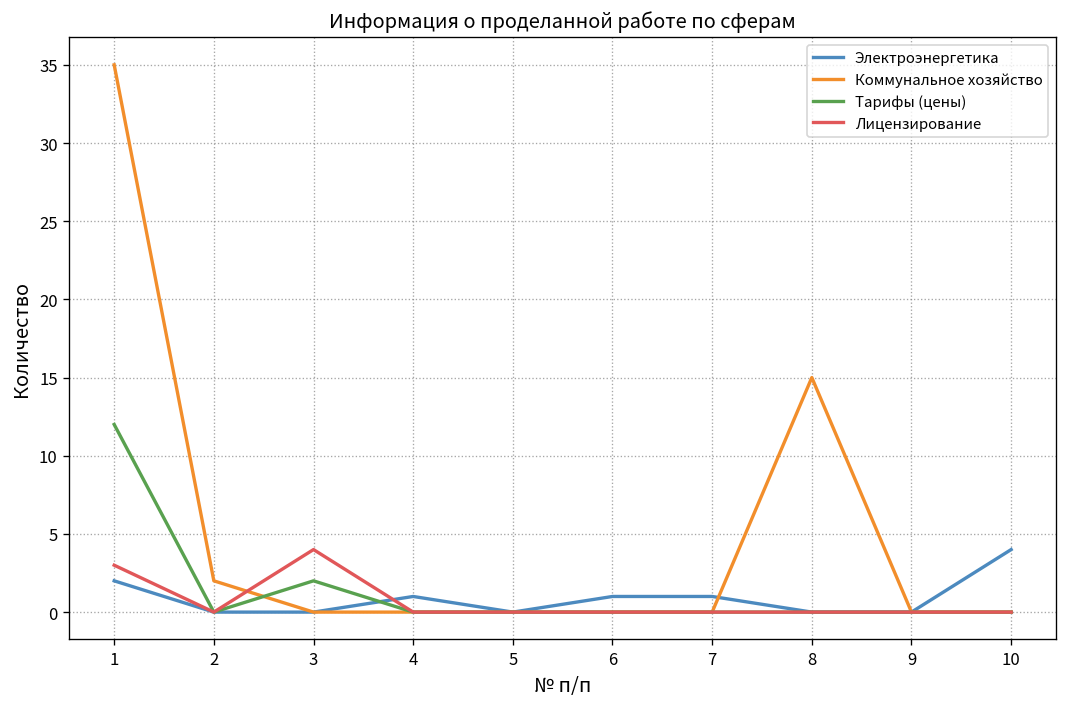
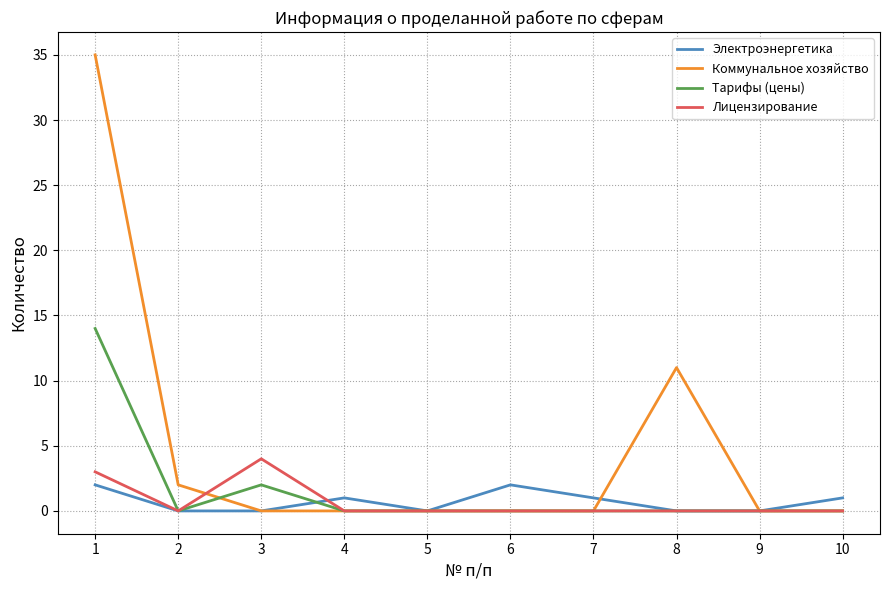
Тарифы (цены), 1: 12 -> 14
Электроэнергетика, 6: 1 -> 2
Коммунальное хозяйство, 8: 15 -> 11
Электроэнергетика, 10: 4 -> 1
